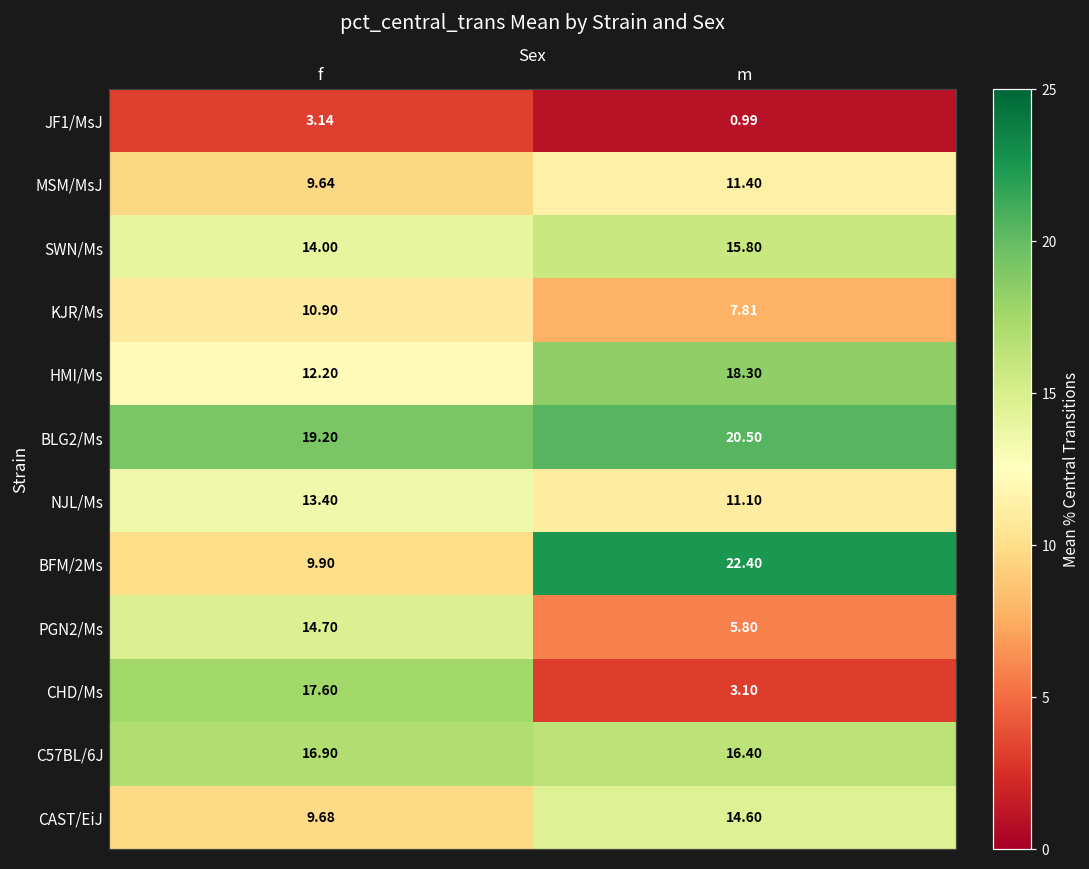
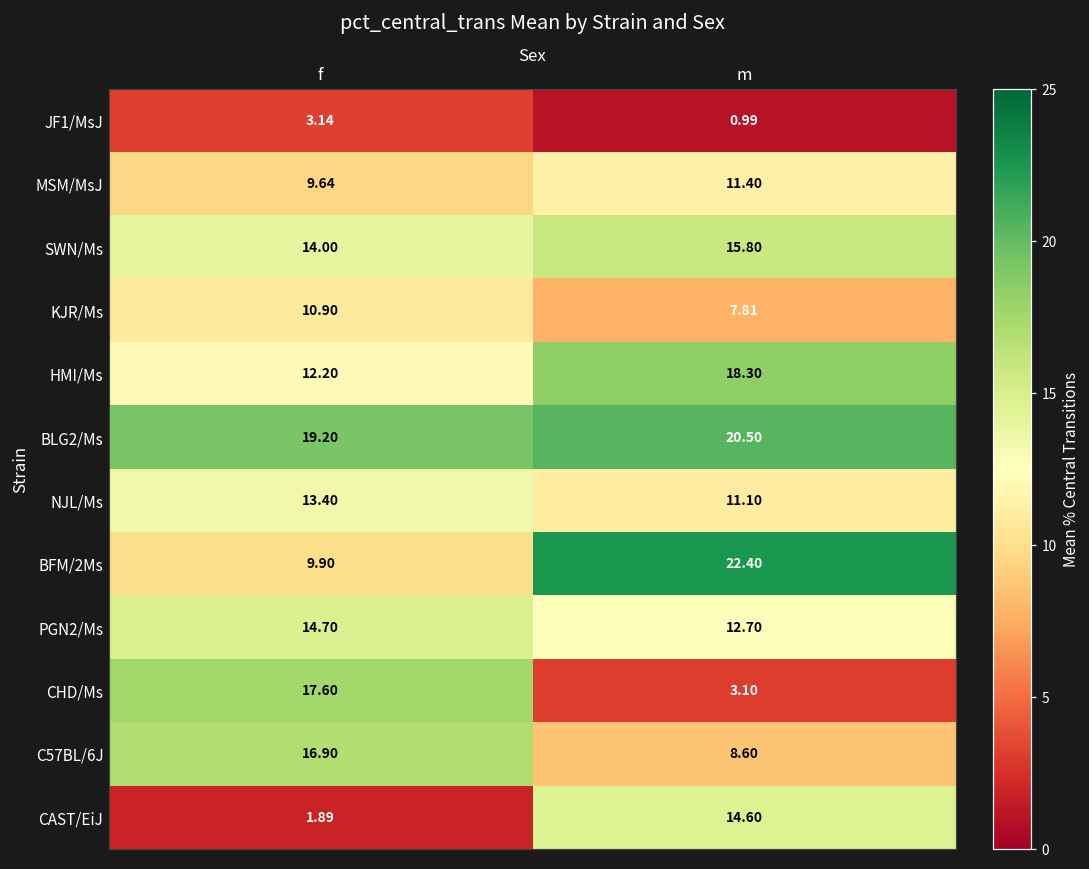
PGN2/Ms, m: 5.80 -> 12.70
C57BL/6J, m: 16.40 -> 8.60
CAST/EiJ, f: 9.68 -> 1.89
